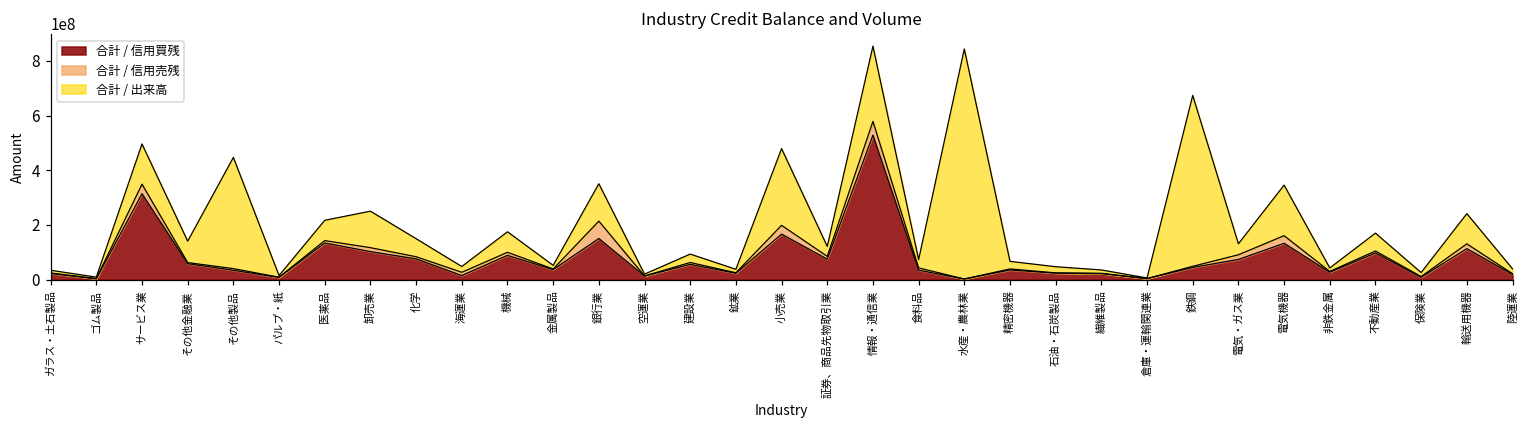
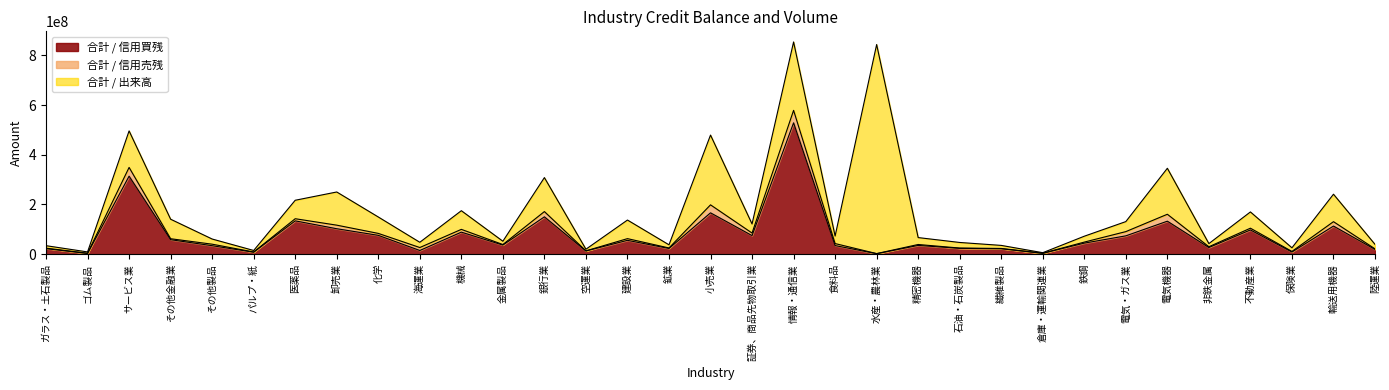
合計 / 出来高, その他製品: 410000000 -> 20000000
合計 / 信用売残, 銀行業: 60000000 -> 20000000
合計 / 出来高, 建設業: 30000000 -> 70000000
合計 / 出来高, 鉄鋼: 620000000 -> 20000000
